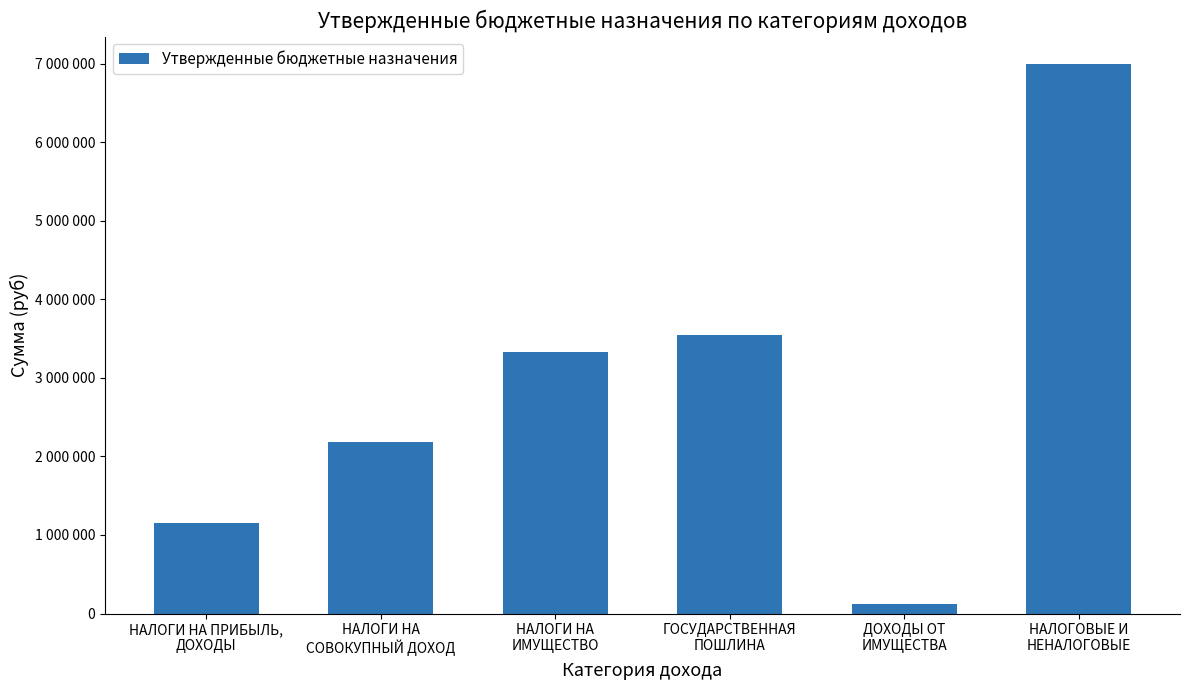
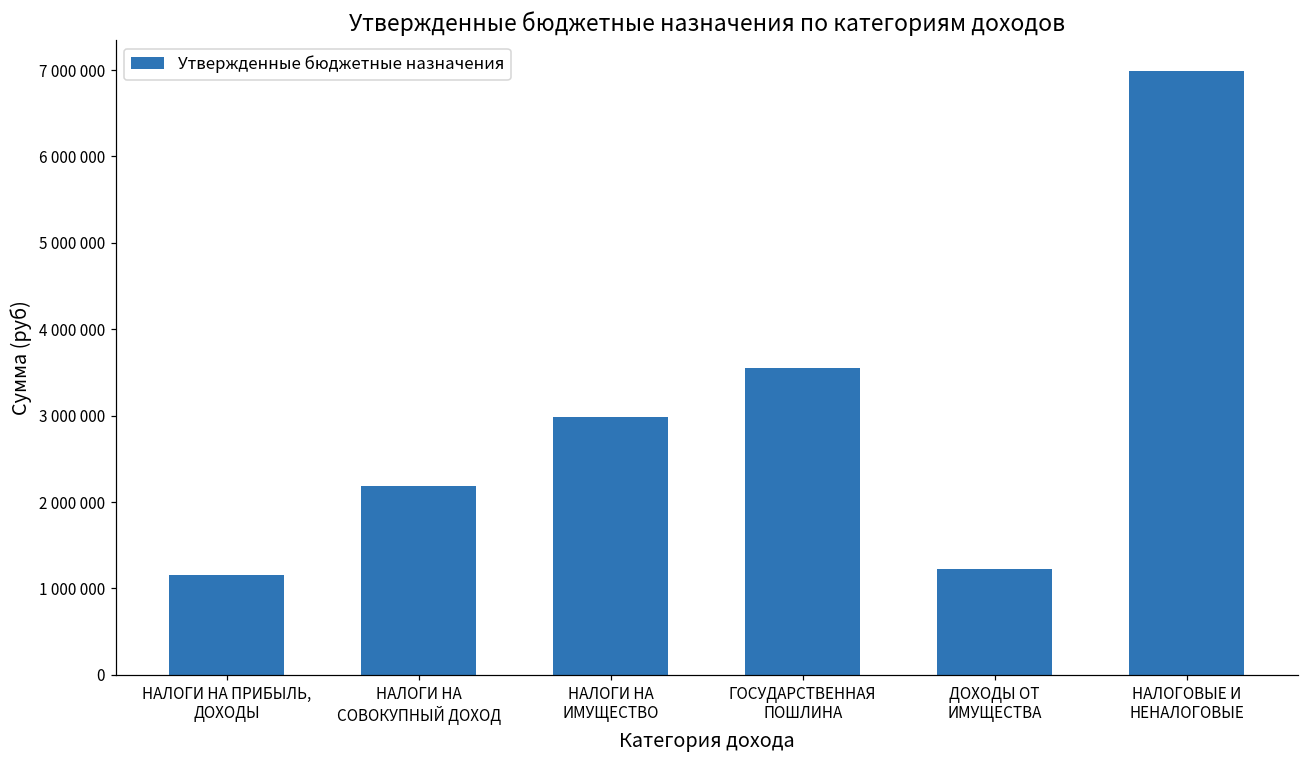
НАЛОГИ НА ИМУЩЕСТВО: 3300000 -> 3000000
ДОХОДЫ ОТ ИМУЩЕСТВА: 100000 -> 1200000
